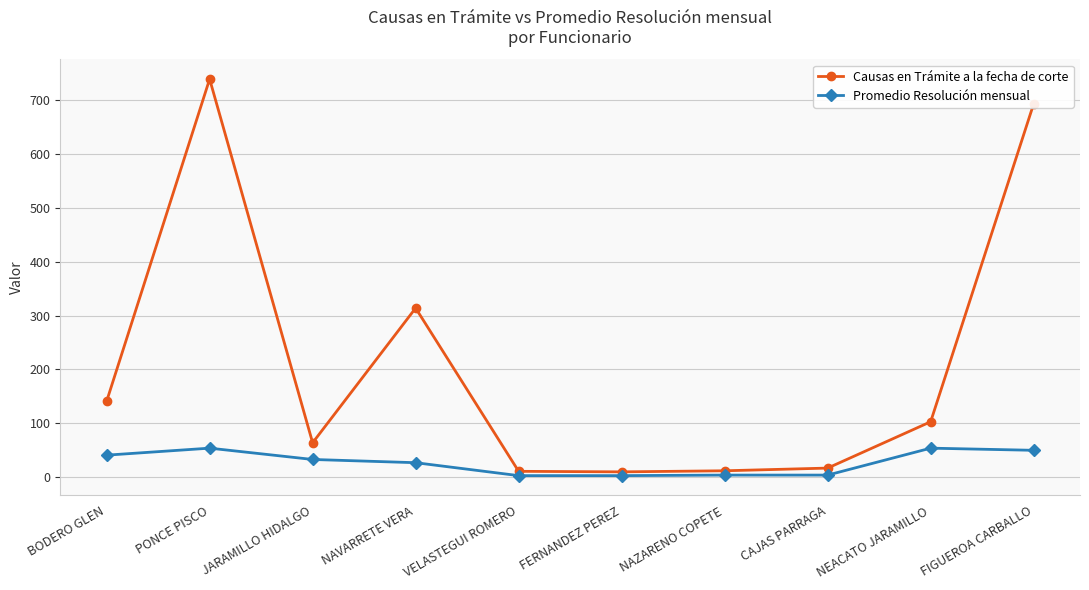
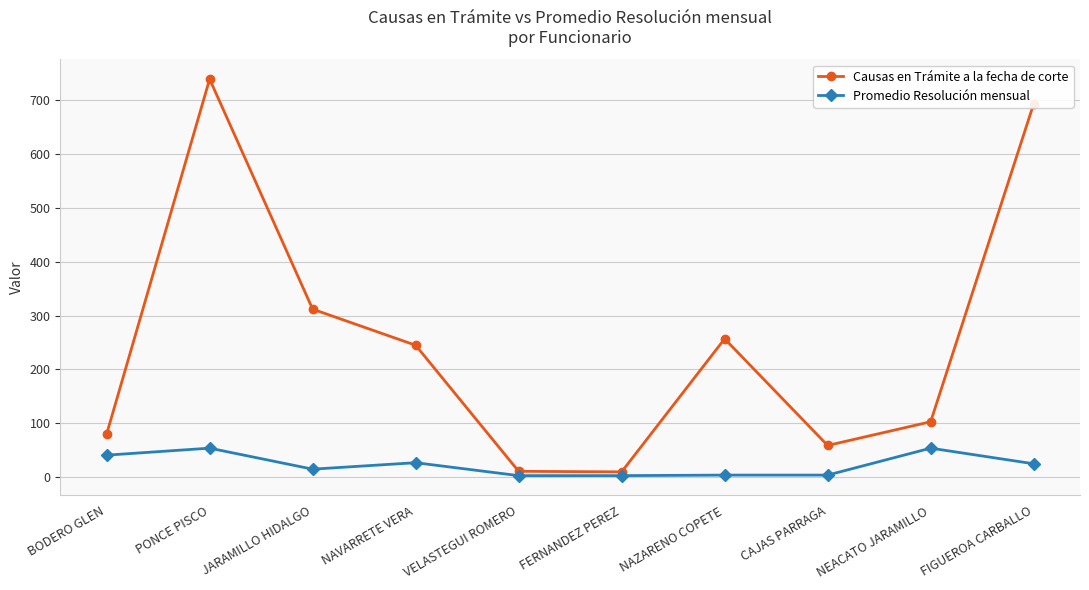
Causas en Trámite a la fecha de corte, BODERO GLEN: 140 -> 80
Causas en Trámite a la fecha de corte, JARAMILLO HIDALGO: 60 -> 310
Promedio Resolución mensual, JARAMILLO HIDALGO: 30 -> 20
Causas en Trámite a la fecha de corte, NAVARRETE VERA: 310 -> 250
Causas en Trámite a la fecha de corte, NAZARENO COPETE: 10 -> 260
Causas en Trámite a la fecha de corte, CAJAS PARRAGA: 20 -> 60
Promedio Resolución mensual, FIGUEROA CARBALLO: 50 -> 30
